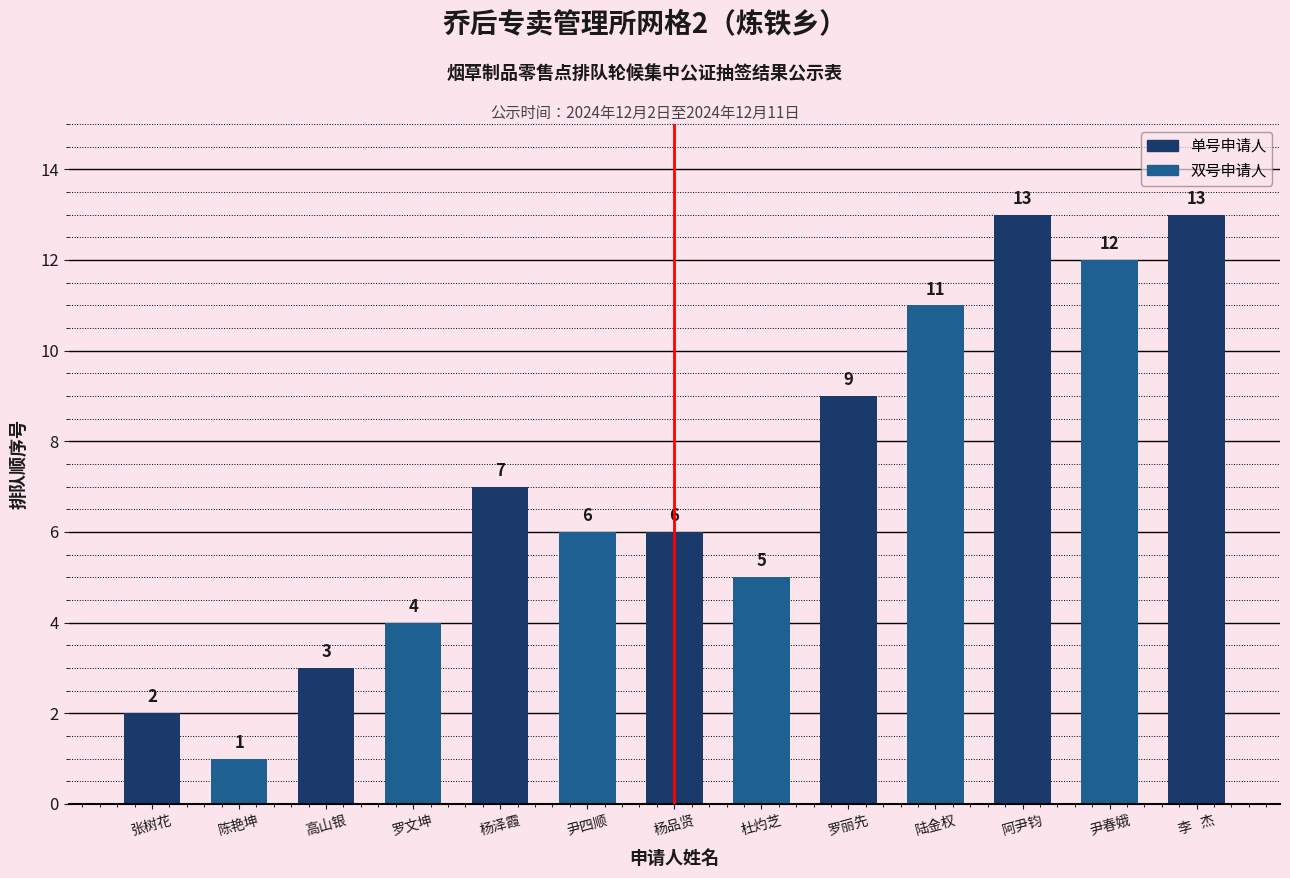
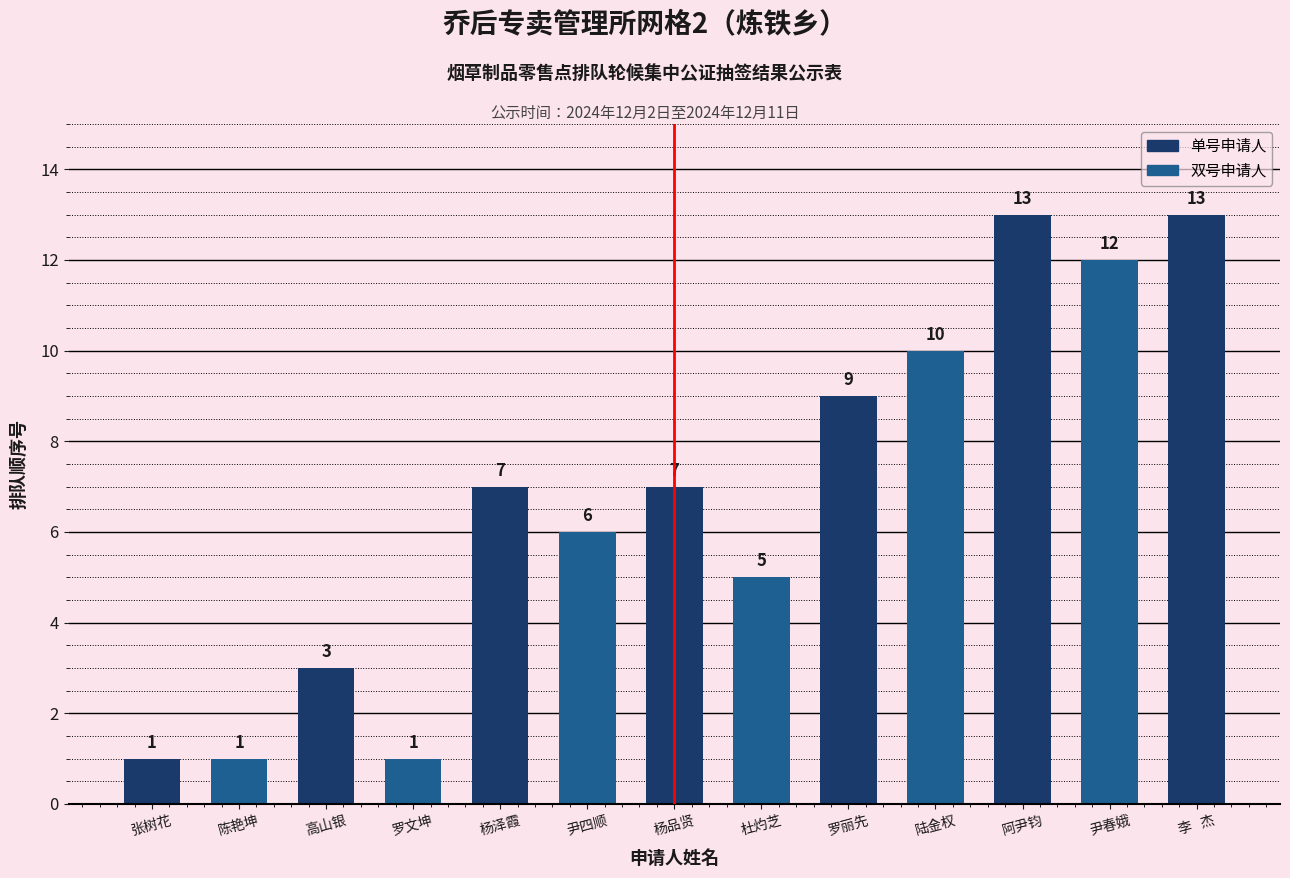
张树花: 2 -> 1
罗文坤: 4 -> 1
杨品贤: 6 -> 7
陆金权: 11 -> 10
